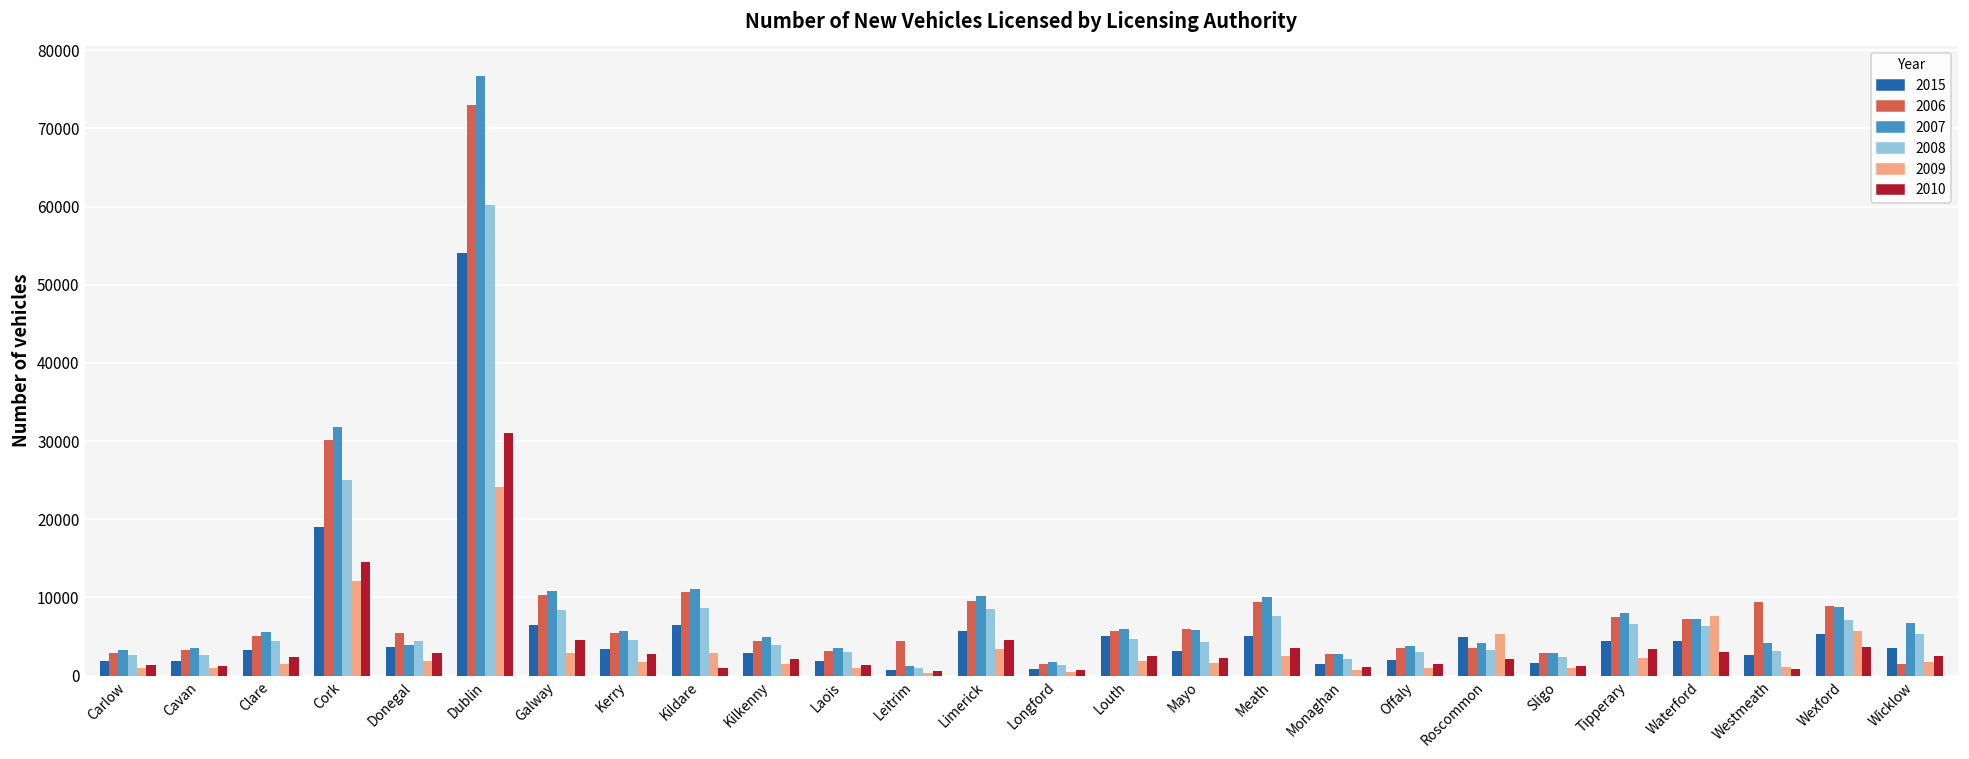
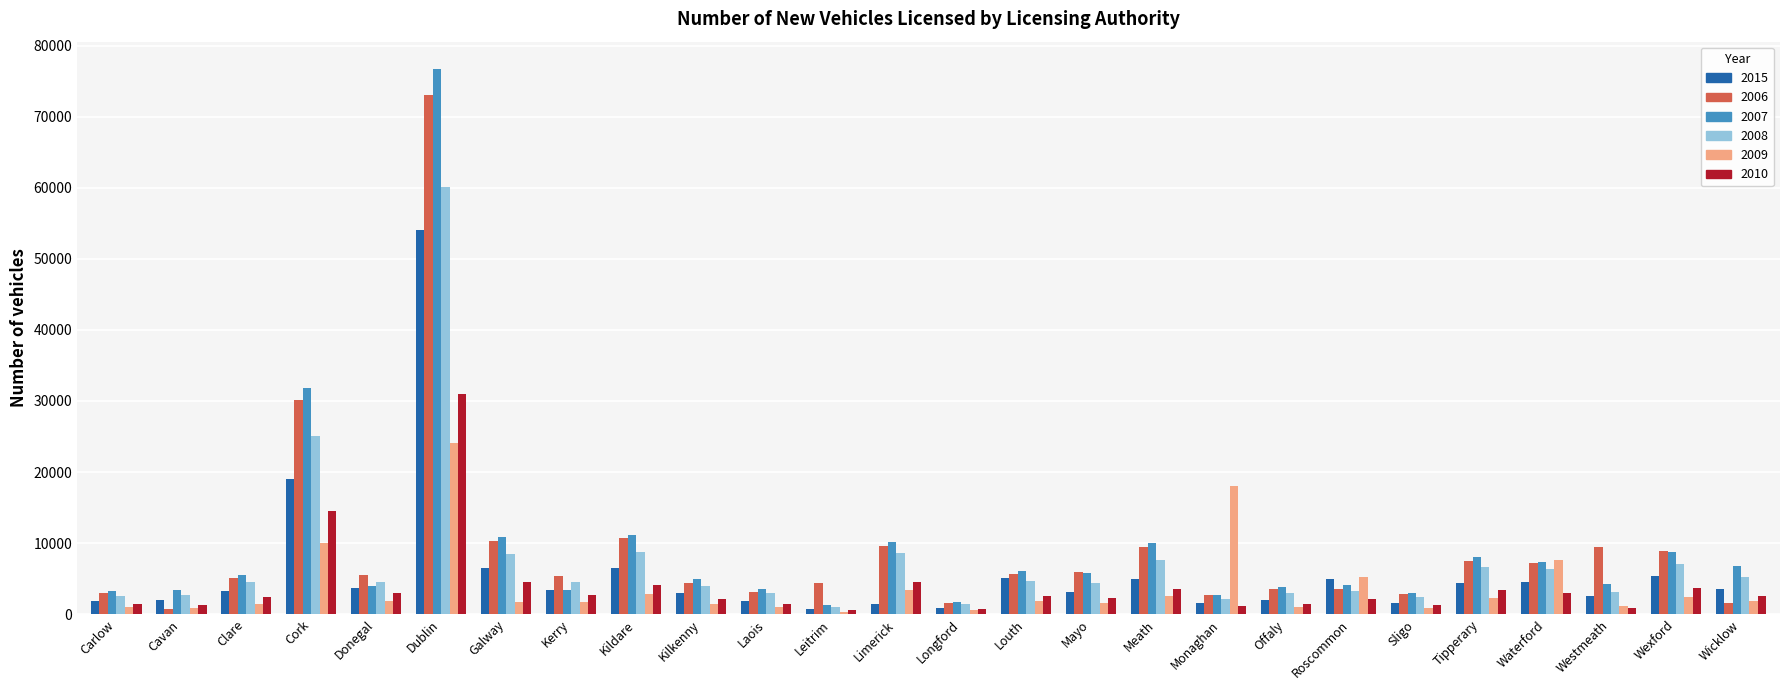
2006, Cavan: 3000 -> 1000
2009, Cork: 12000 -> 10000
2009, Galway: 3000 -> 2000
2007, Kerry: 6000 -> 3000
2010, Kildare: 1000 -> 4000
2015, Limerick: 6000 -> 1000
2009, Monaghan: 1000 -> 18000
2009, Wexford: 6000 -> 2000
